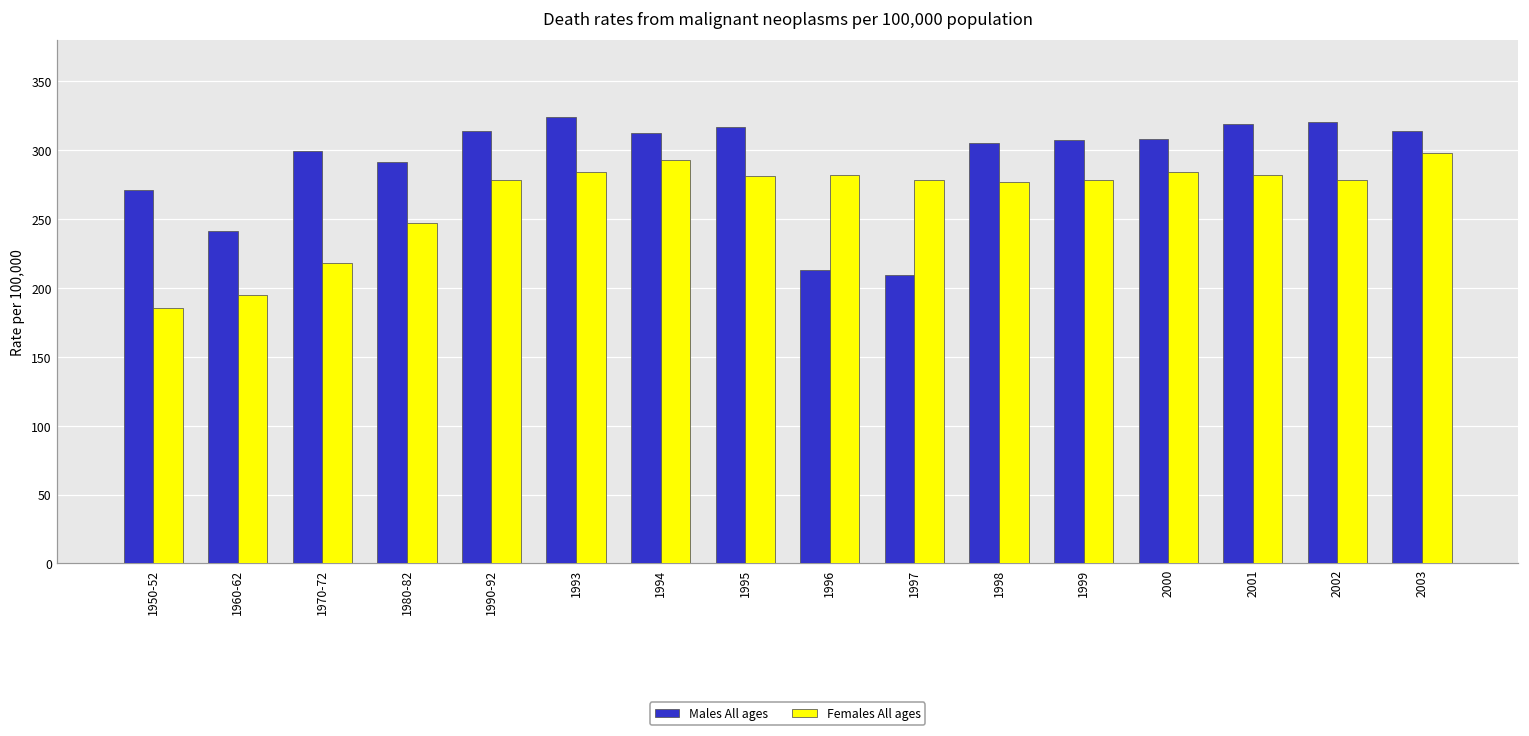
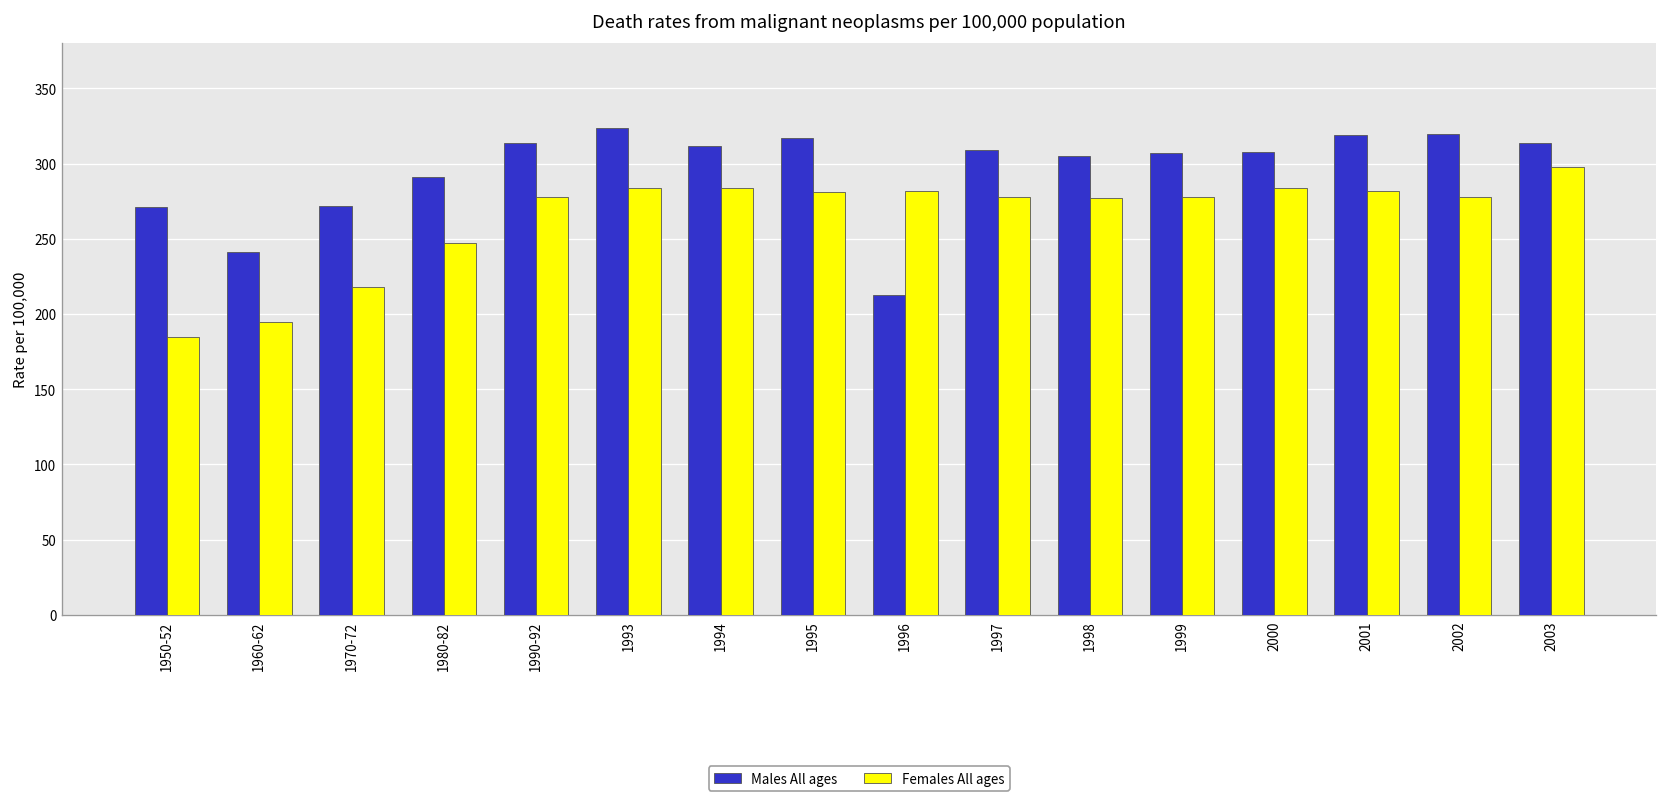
Males All ages, 1970-72: 299 -> 272
Females All ages, 1994: 293 -> 284
Males All ages, 1997: 209 -> 309
